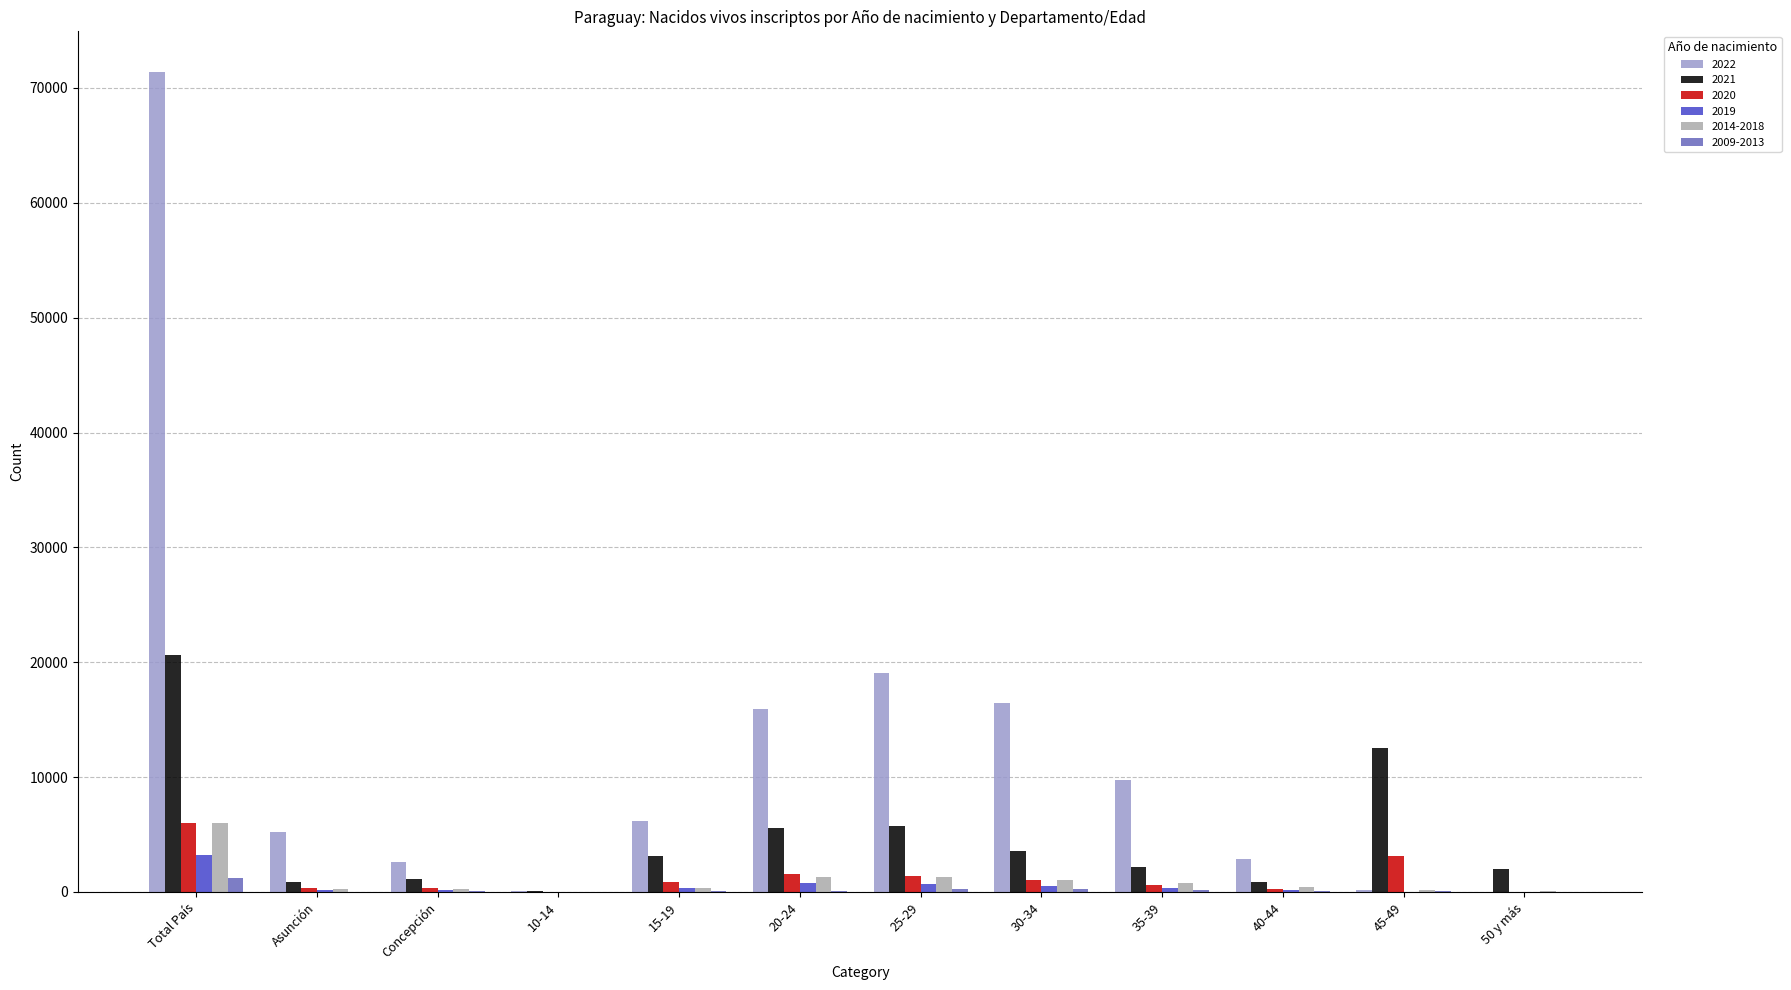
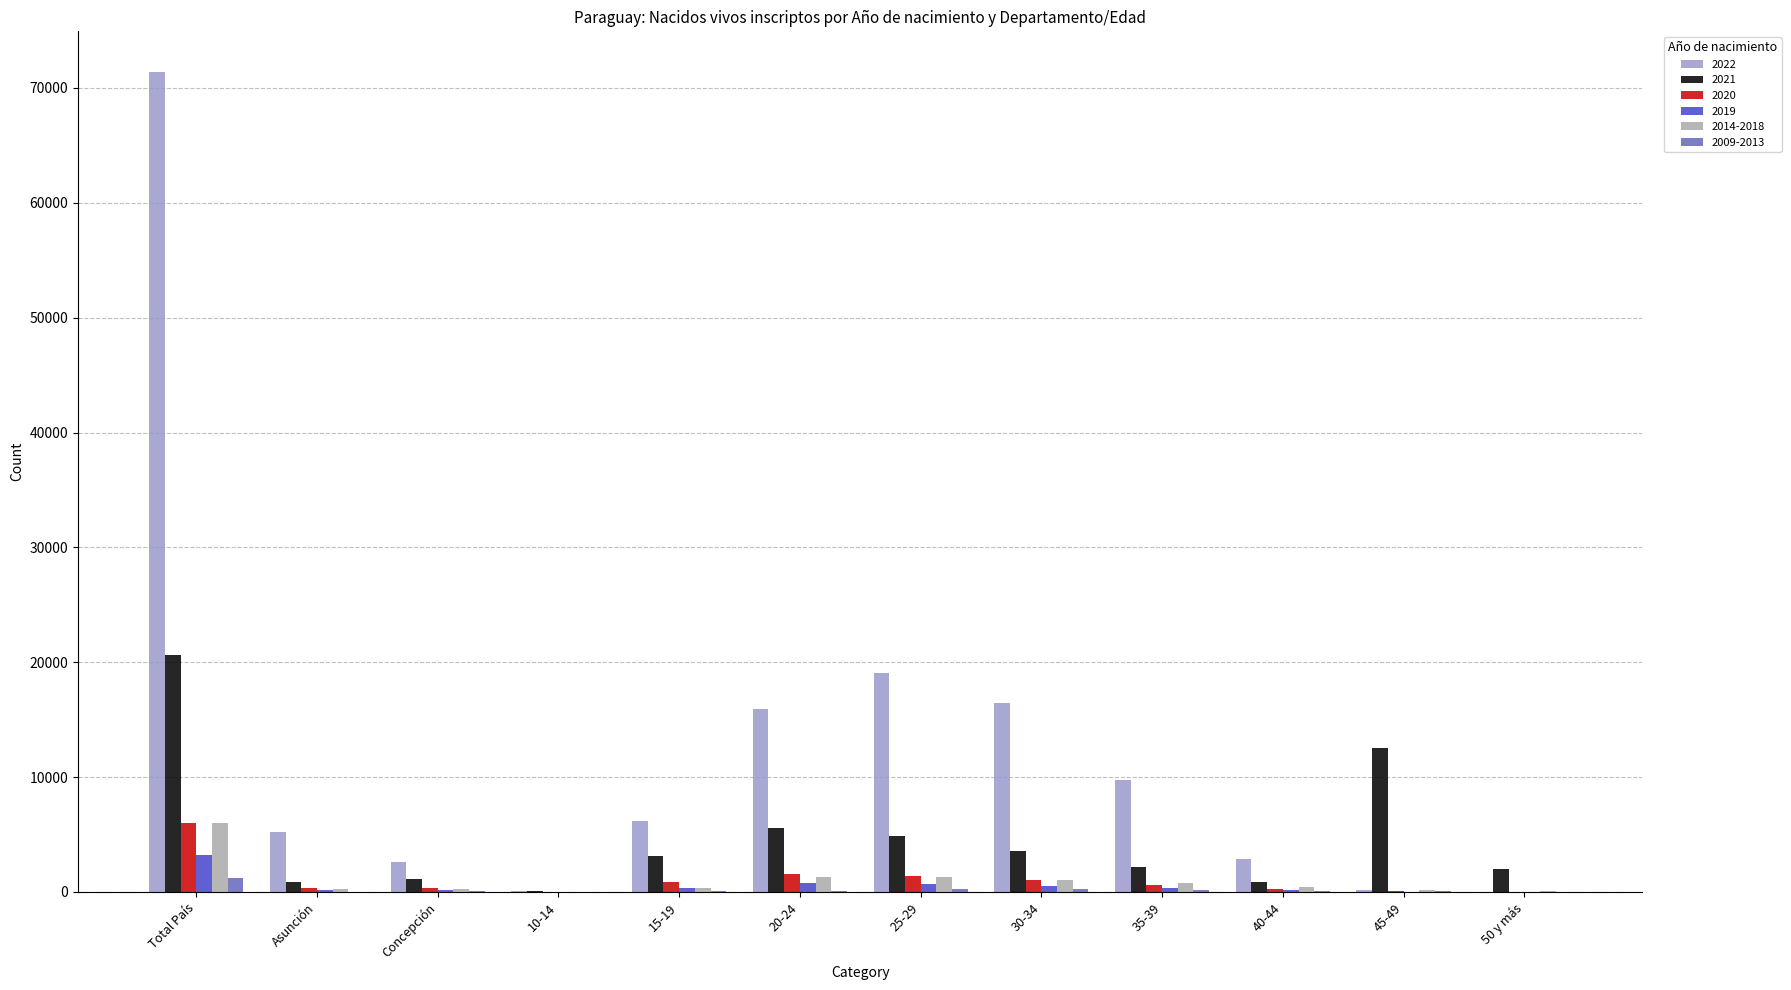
2021, 25-29: 5700 -> 4900
2020, 45-49: 3100 -> 100
